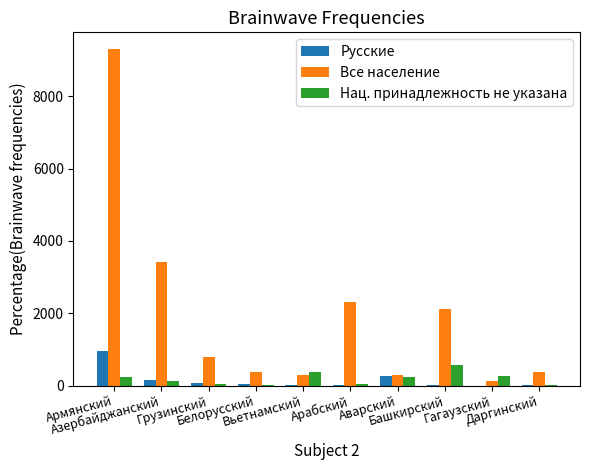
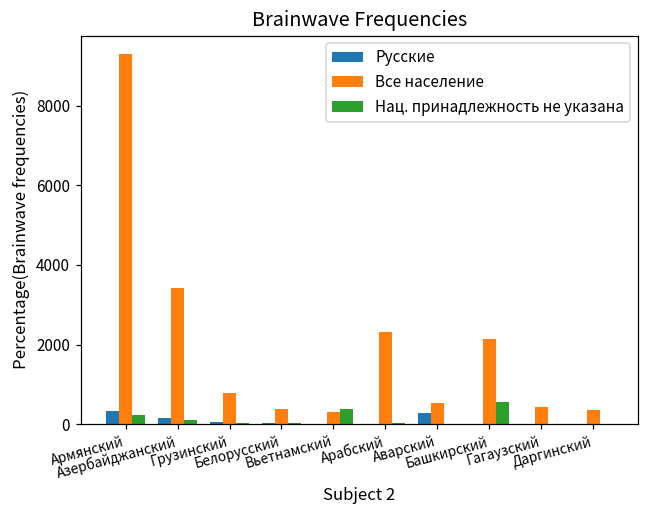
Русские, Армянский: 1000 -> 300
Все население, Аварский: 300 -> 500
Нац. принадлежность не указана, Аварский: 200 -> 0
Все население, Гагаузский: 100 -> 400
Нац. принадлежность не указана, Гагаузский: 300 -> 0
